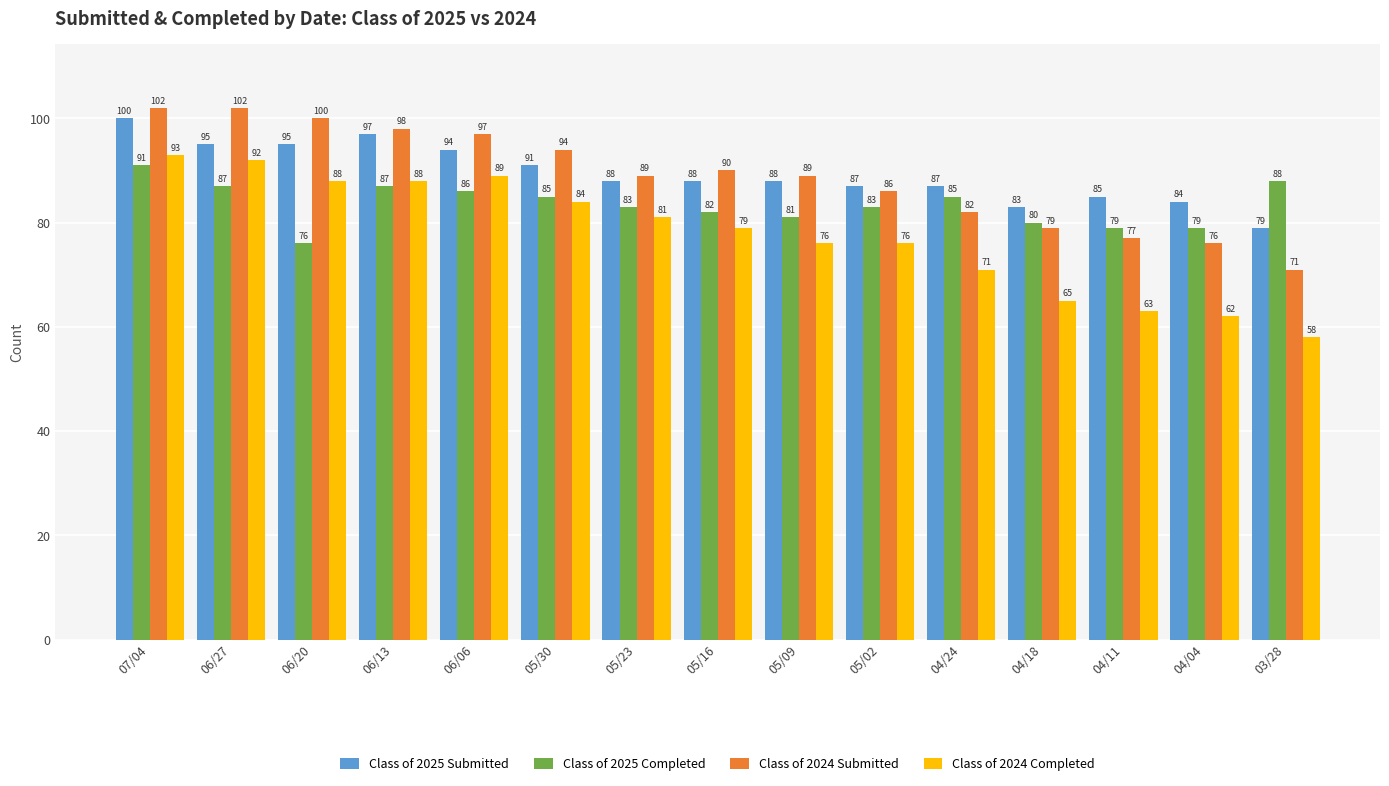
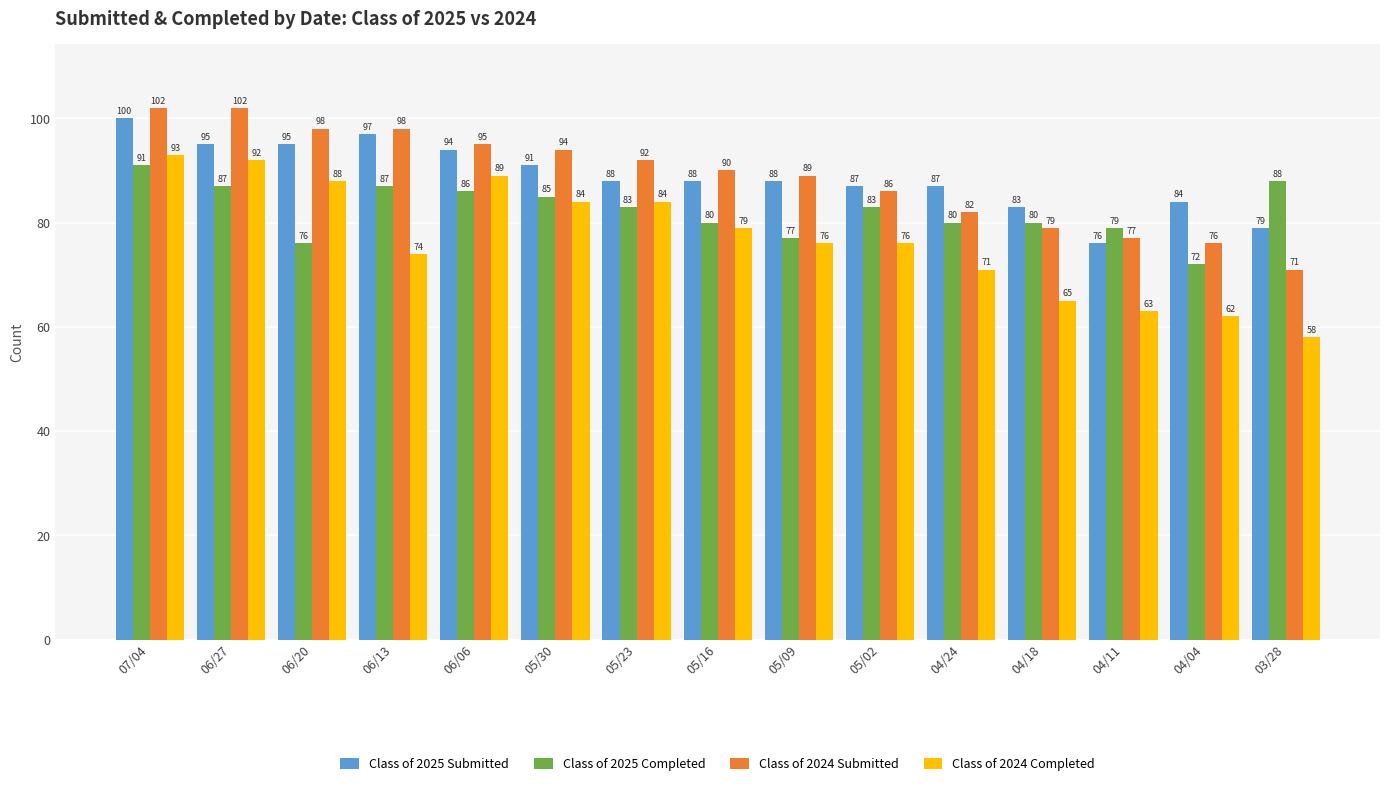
Class of 2024 Submitted, 06/20: 100 -> 98
Class of 2024 Completed, 06/13: 88 -> 74
Class of 2024 Submitted, 06/06: 97 -> 95
Class of 2024 Submitted, 05/23: 89 -> 92
Class of 2024 Completed, 05/23: 81 -> 84
Class of 2025 Completed, 05/16: 82 -> 80
Class of 2025 Completed, 05/09: 81 -> 77
Class of 2025 Completed, 04/24: 85 -> 80
Class of 2025 Submitted, 04/11: 85 -> 76
Class of 2025 Completed, 04/04: 79 -> 72
